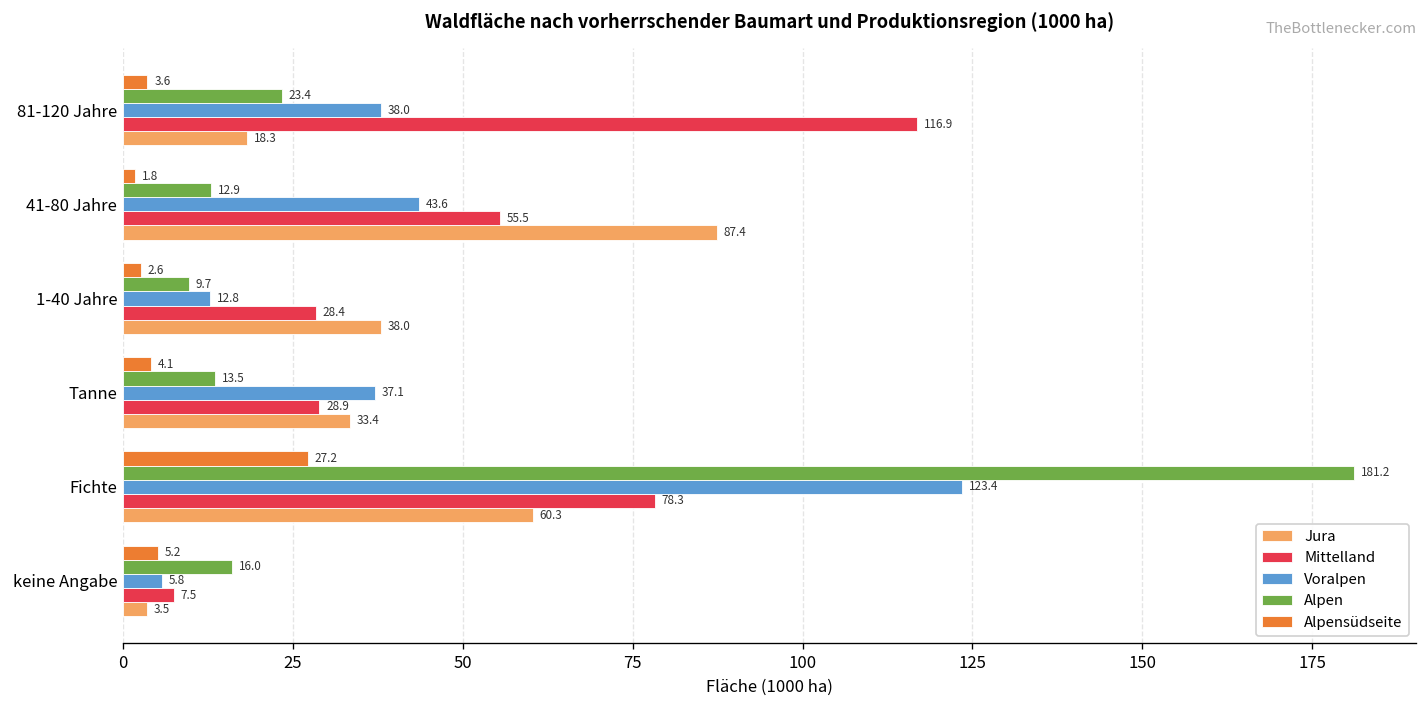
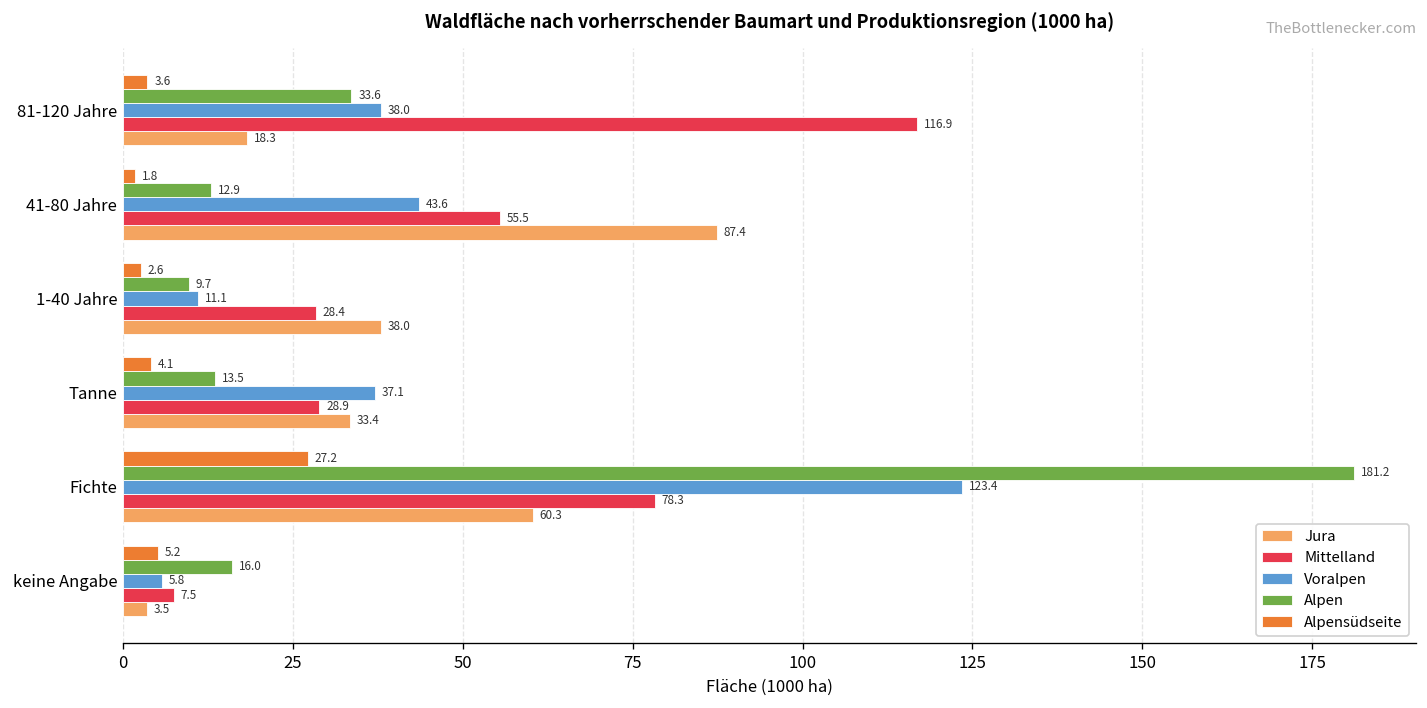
Alpen, 81-120 Jahre: 23.4 -> 33.6
Voralpen, 1-40 Jahre: 12.8 -> 11.1
